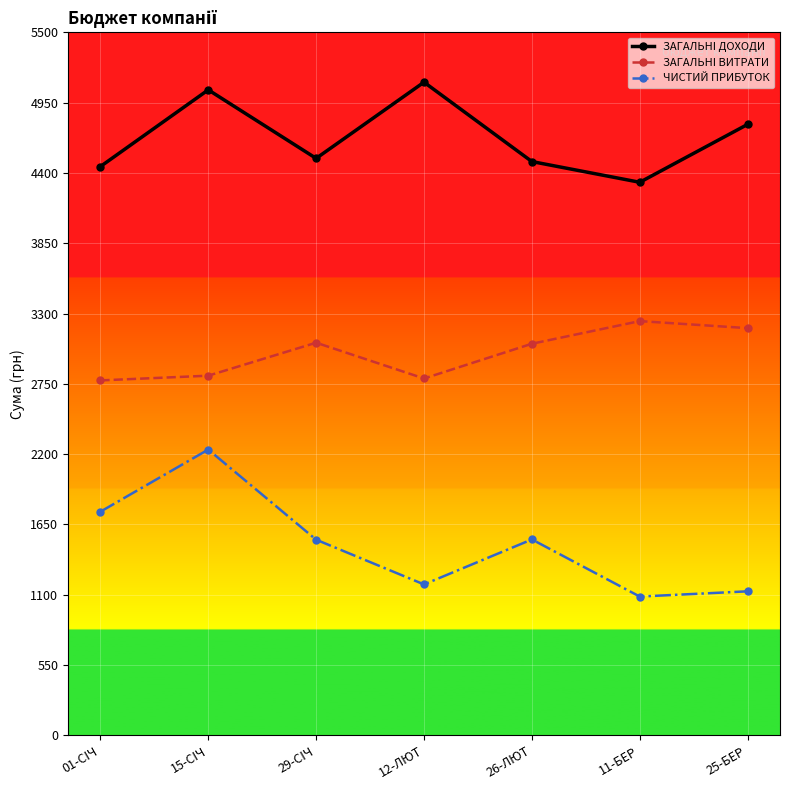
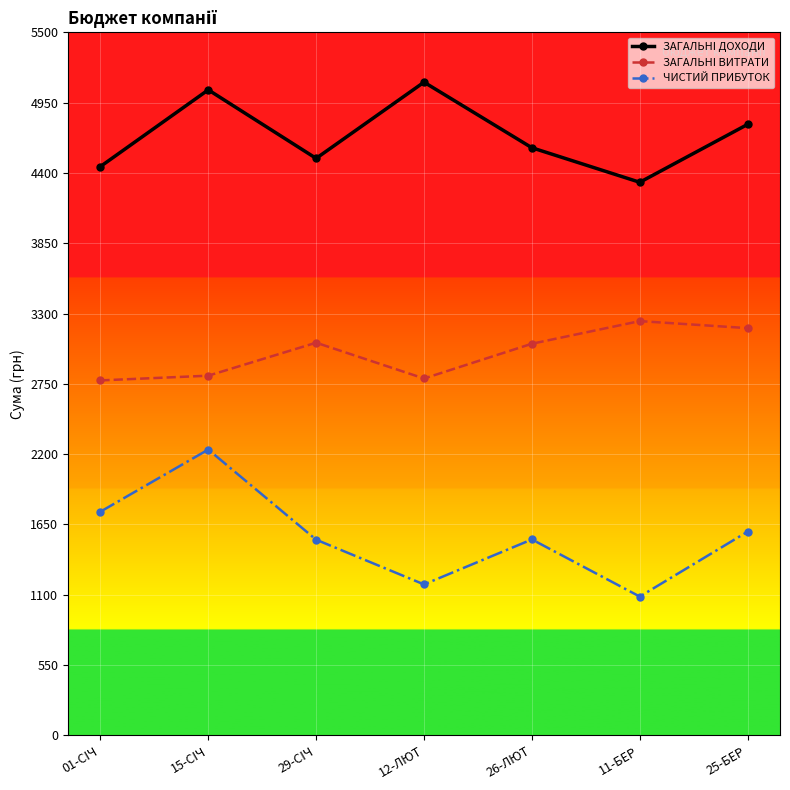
ЗАГАЛЬНІ ДОХОДИ, 26-ЛЮТ: 4490 -> 4600
ЧИСТИЙ ПРИБУТОК, 25-БЕР: 1130 -> 1590
